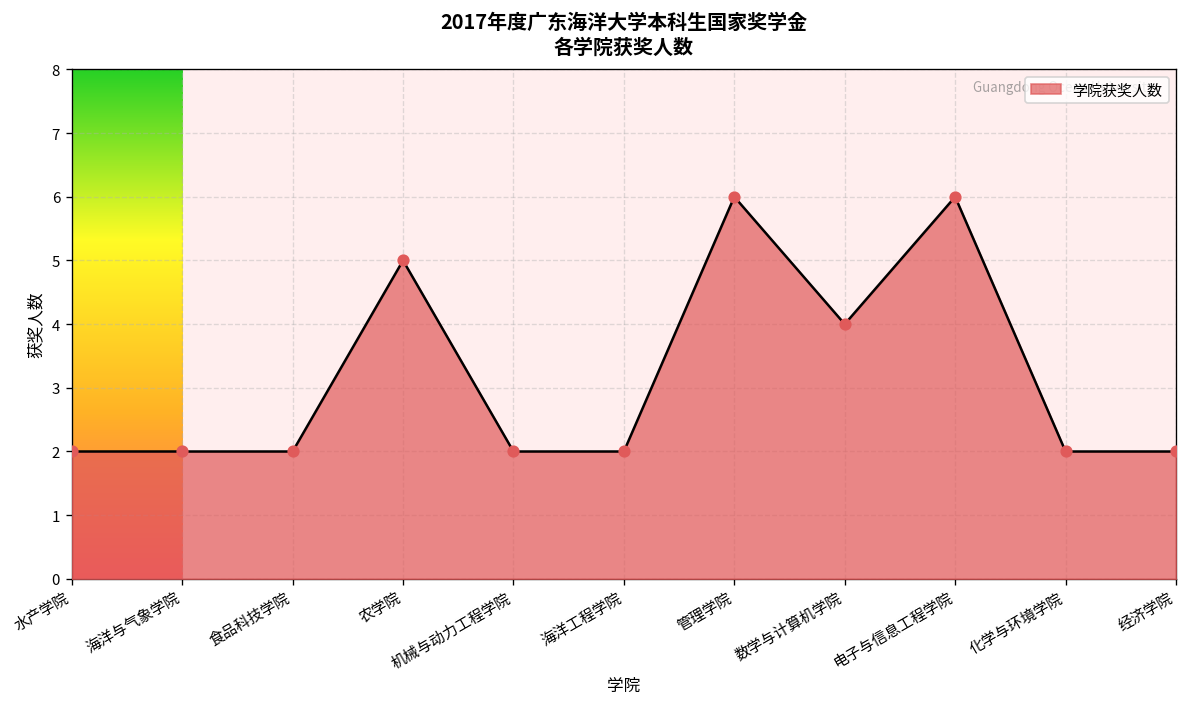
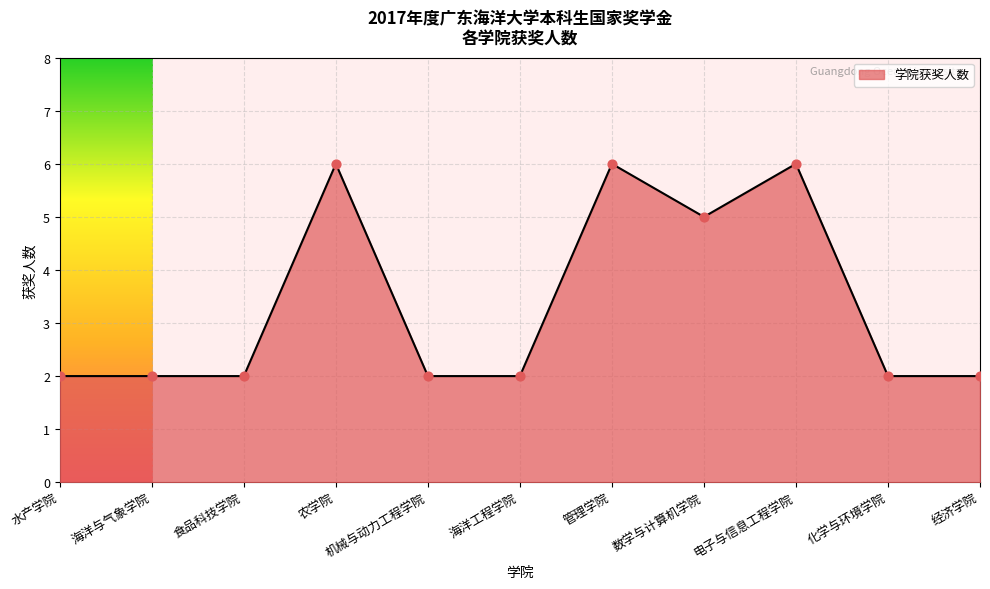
农学院: 5 -> 6
数学与计算机学院: 4 -> 5
